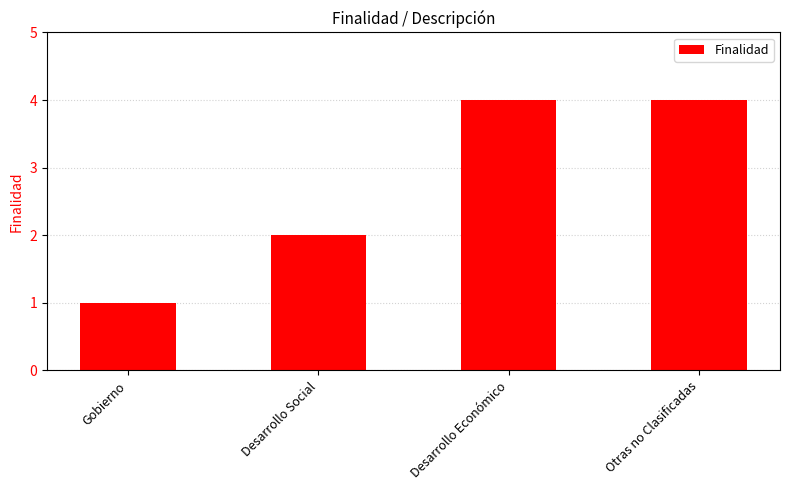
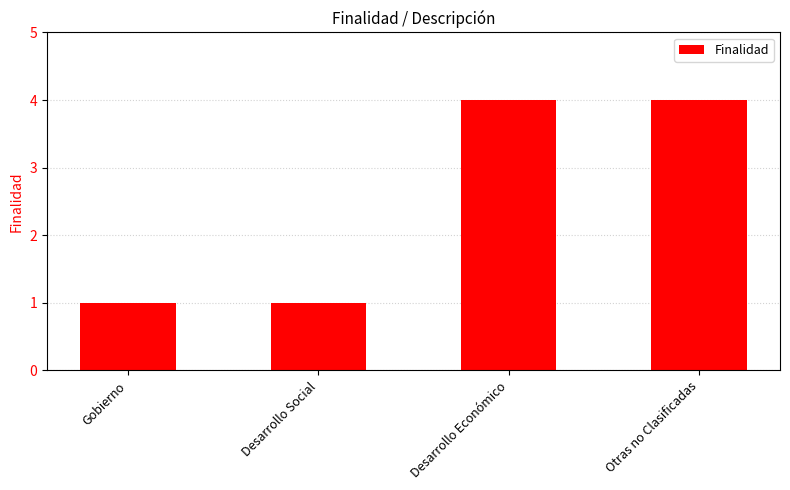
Desarrollo Social: 2 -> 1
